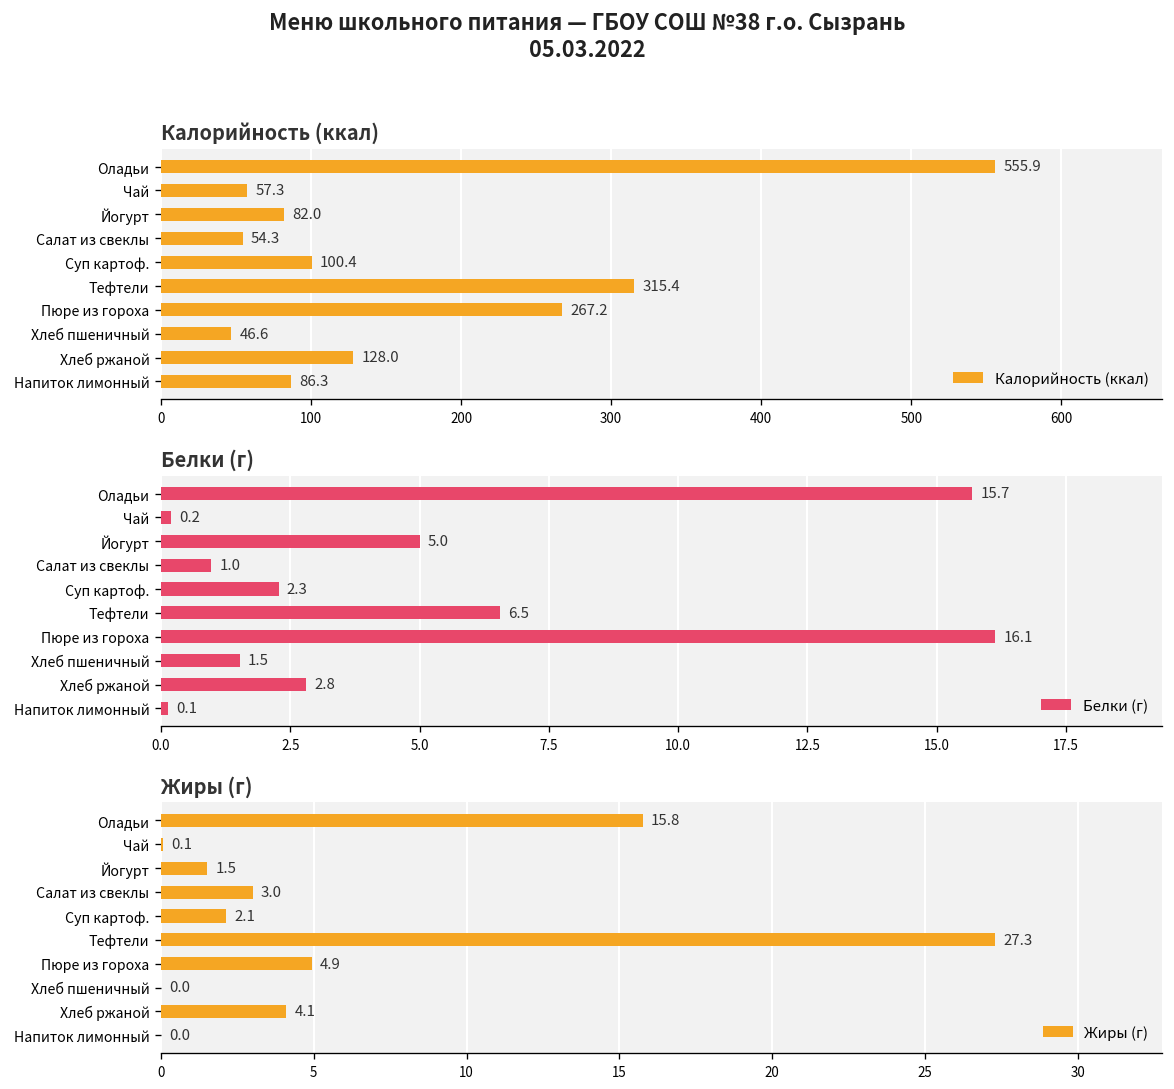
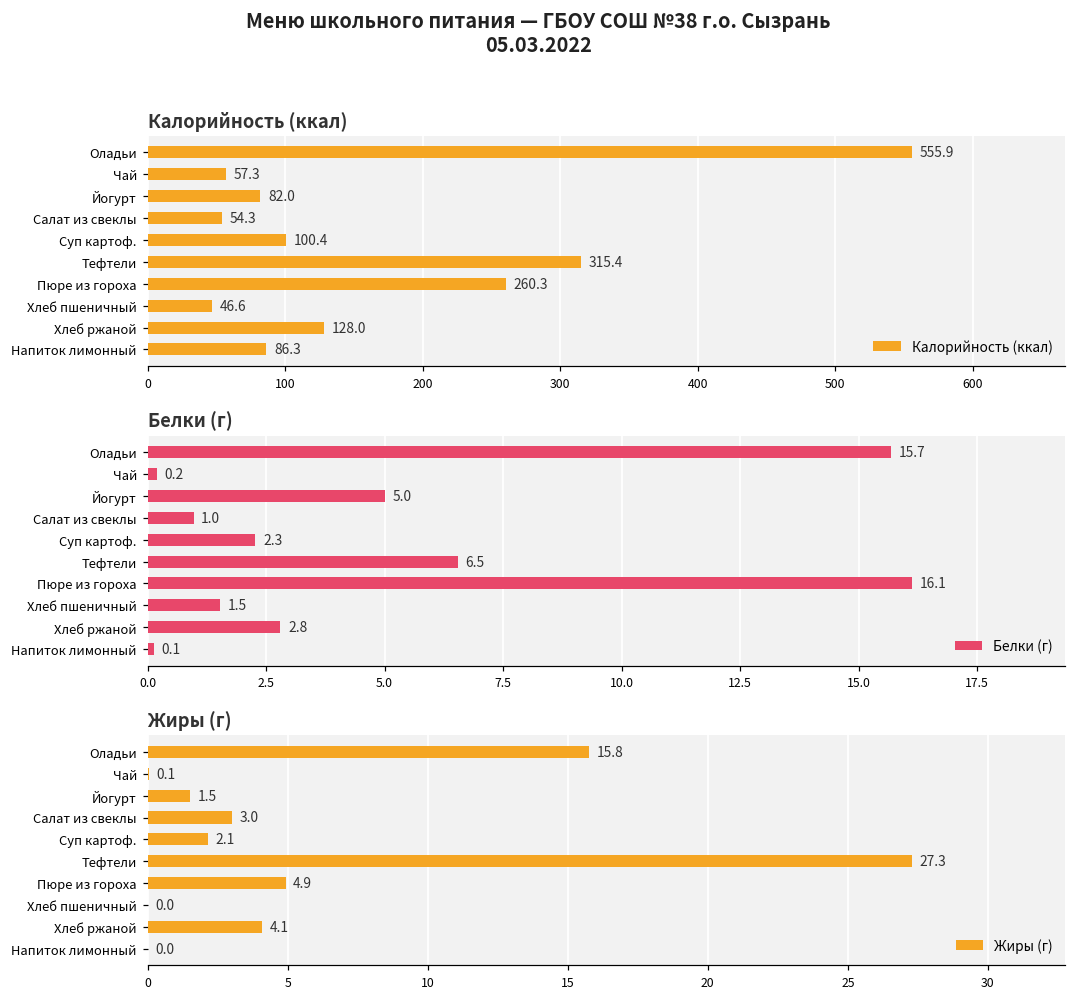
Калорийность (ккал), Пюре из гороха: 267.2 -> 260.3
